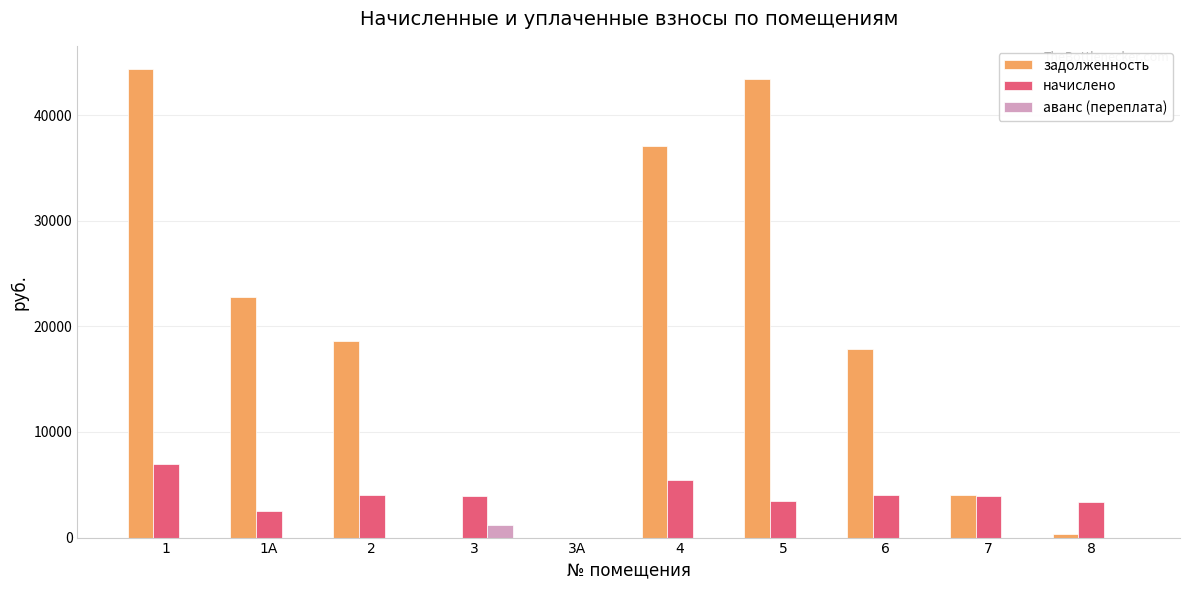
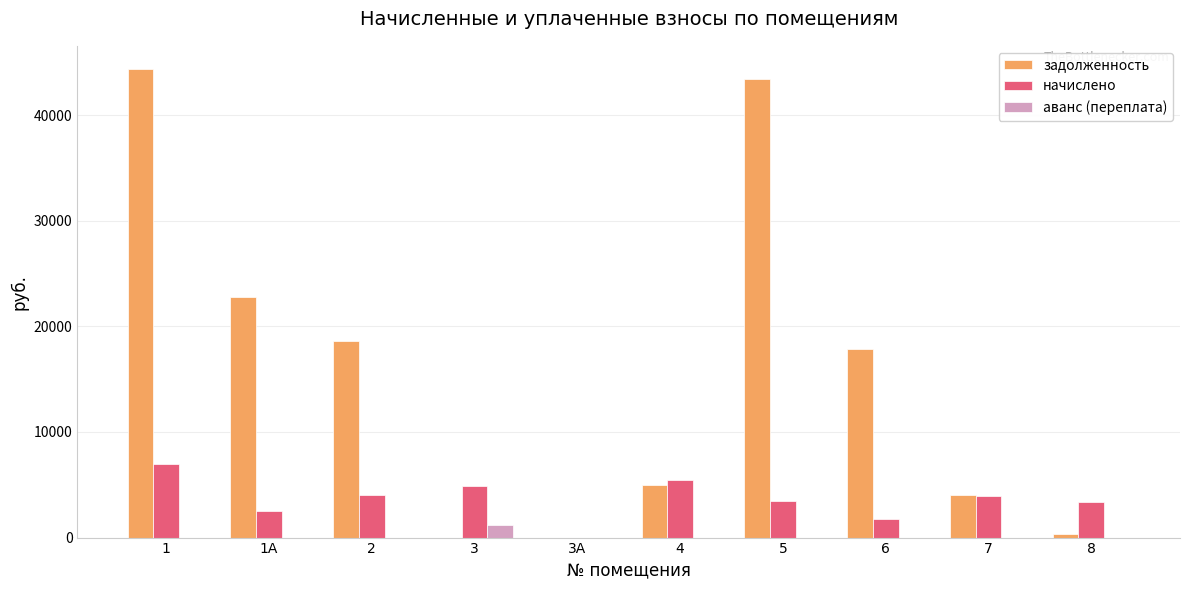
начислено, 3: 3900 -> 4900
задолженность, 4: 37100 -> 5000
начислено, 6: 4000 -> 1800
